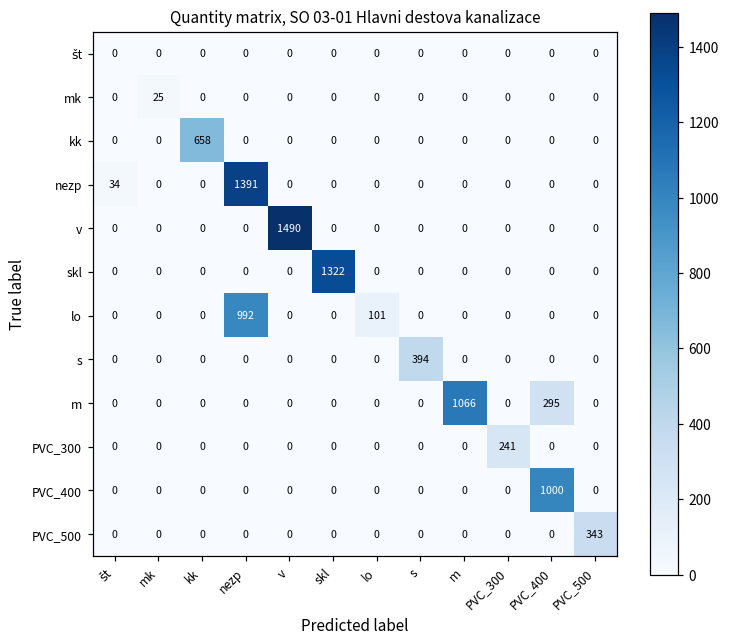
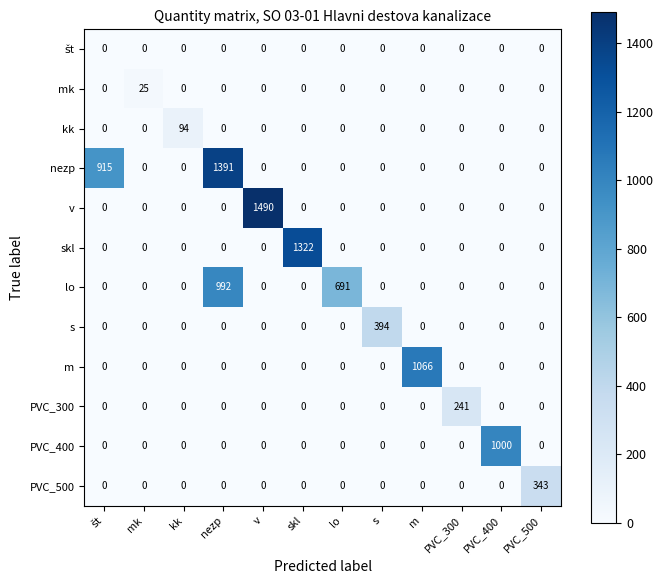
kk, kk: 658 -> 94
nezp, št: 34 -> 915
lo, lo: 101 -> 691
m, PVC_400: 295 -> 0
